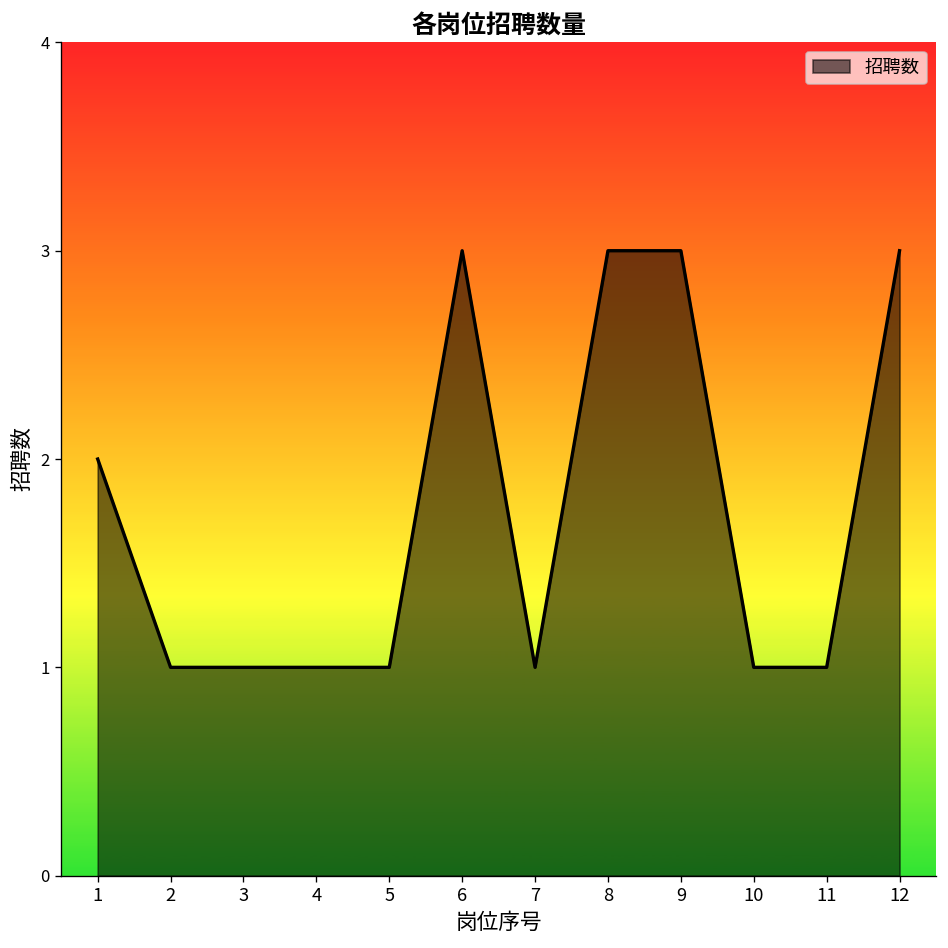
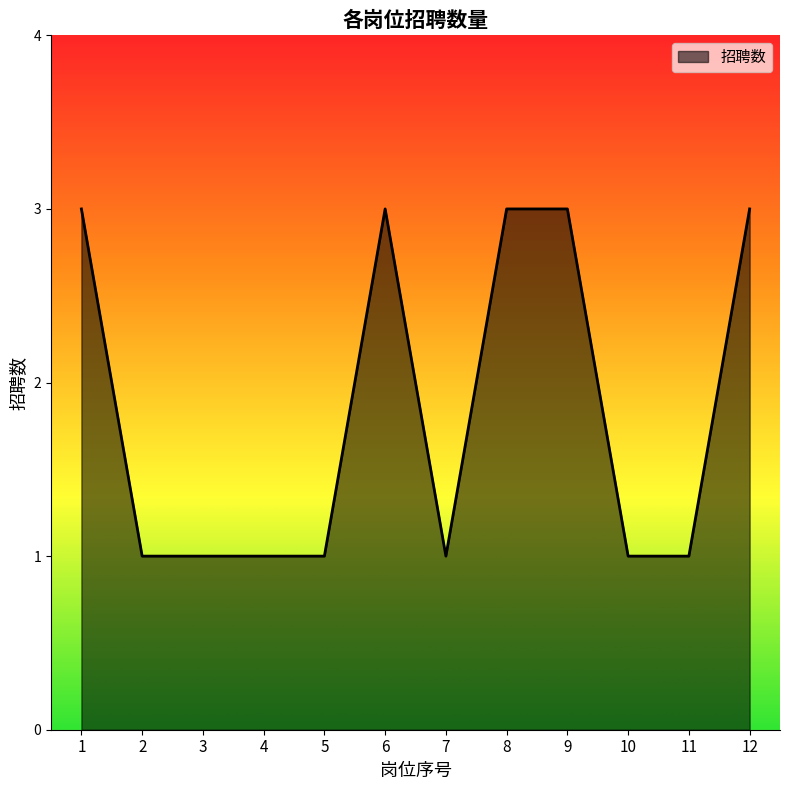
1: 2 -> 3
